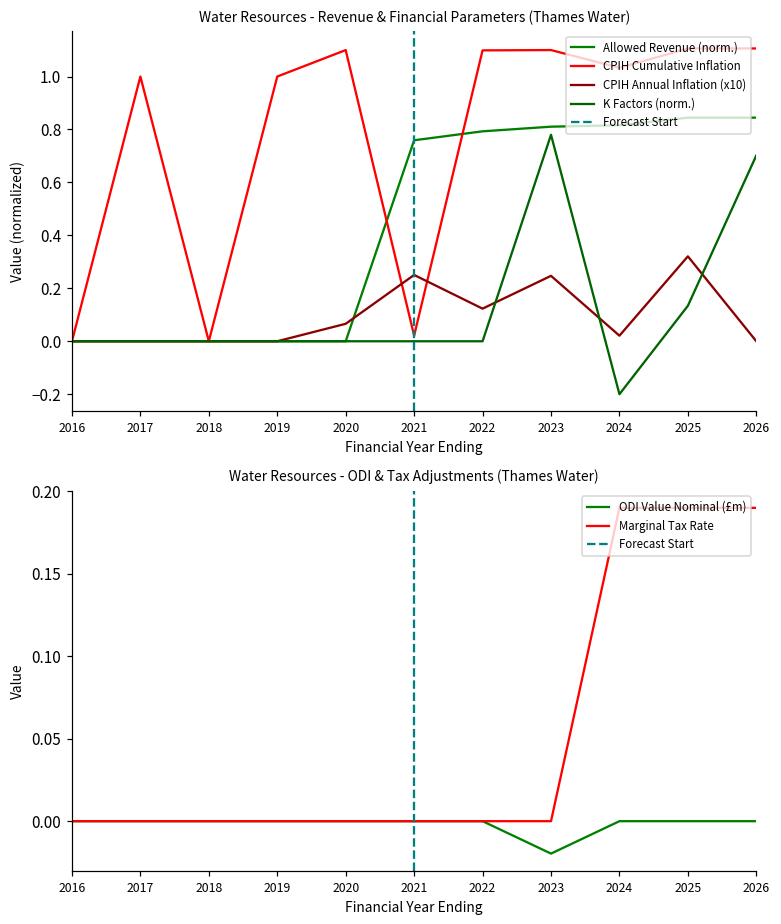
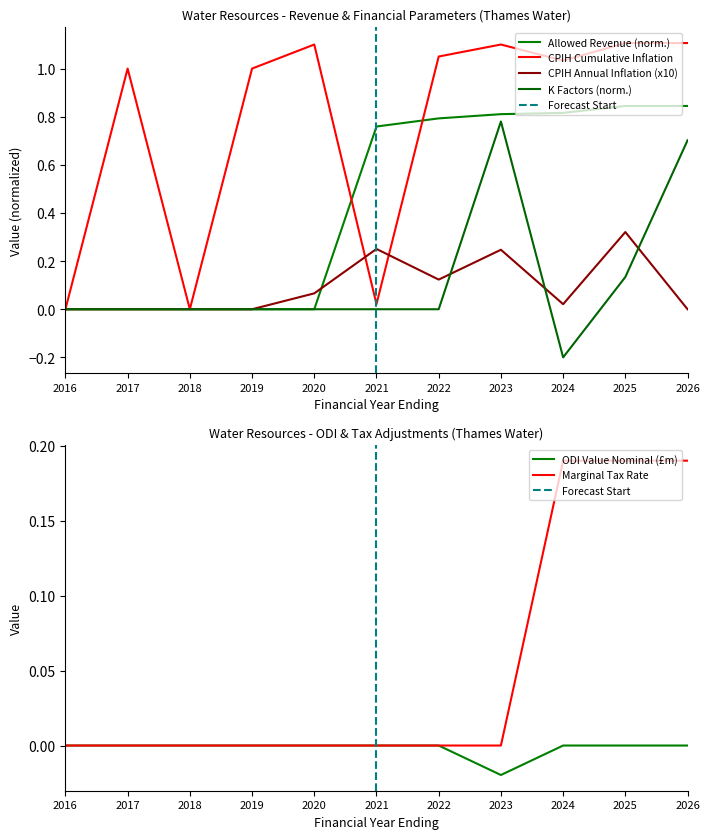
Water Resources - Revenue & Financial Parameters (Thames Water), CPIH Cumulative Inflation, 2022: 1.10 -> 1.05
